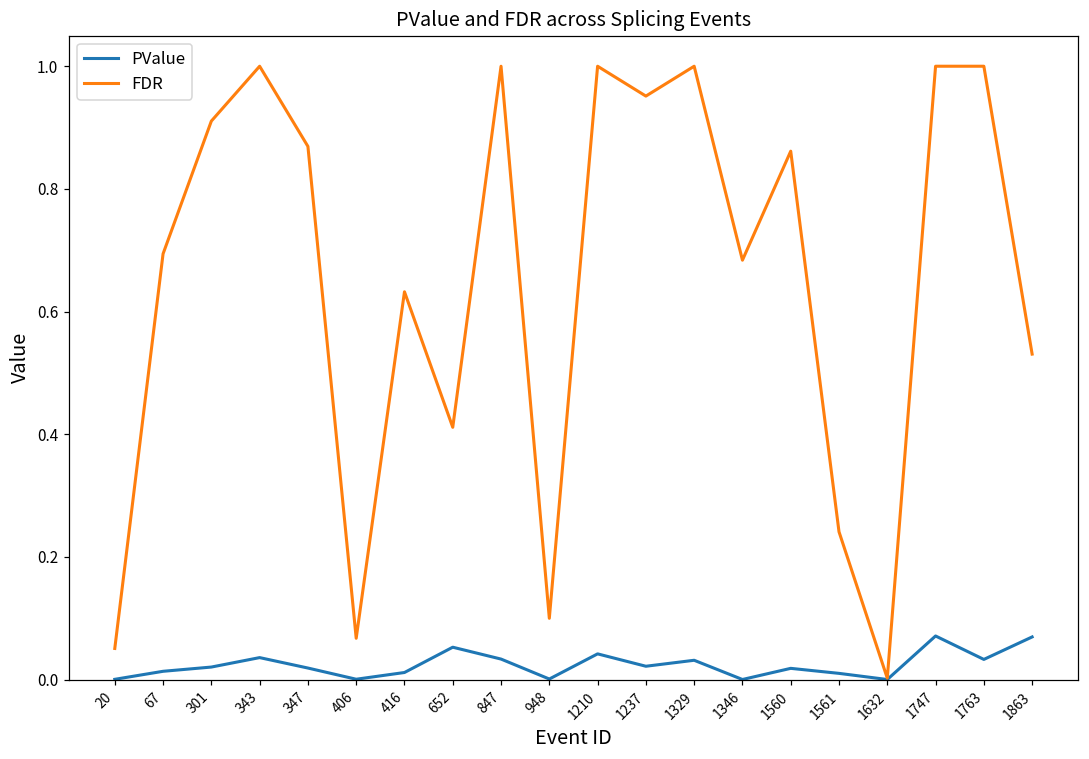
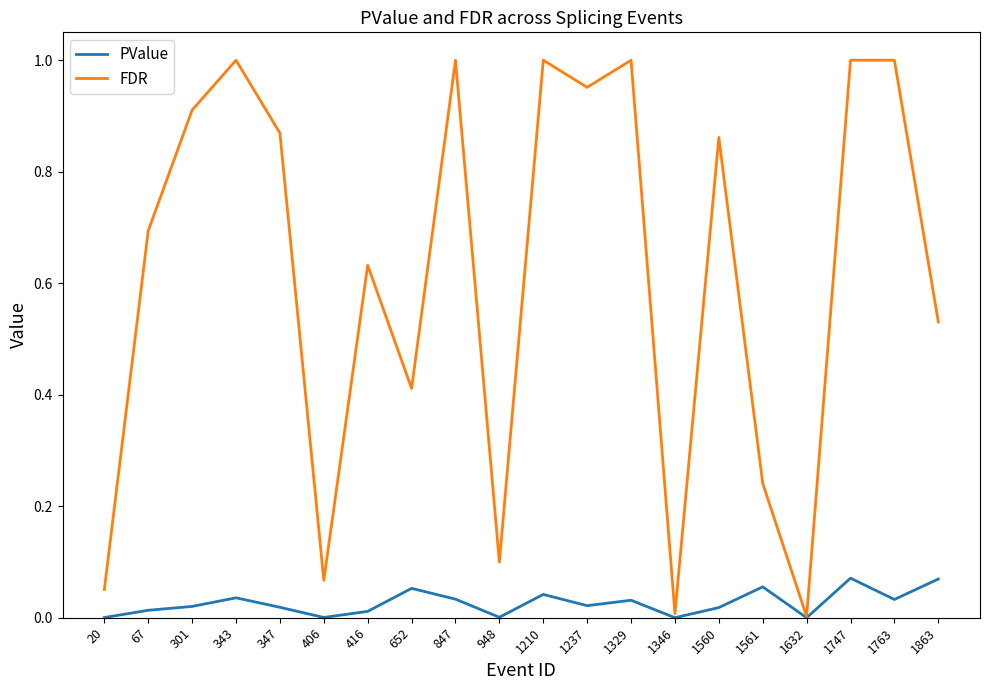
FDR, 1346: 0.68 -> 0.01
PValue, 1561: 0.01 -> 0.06
